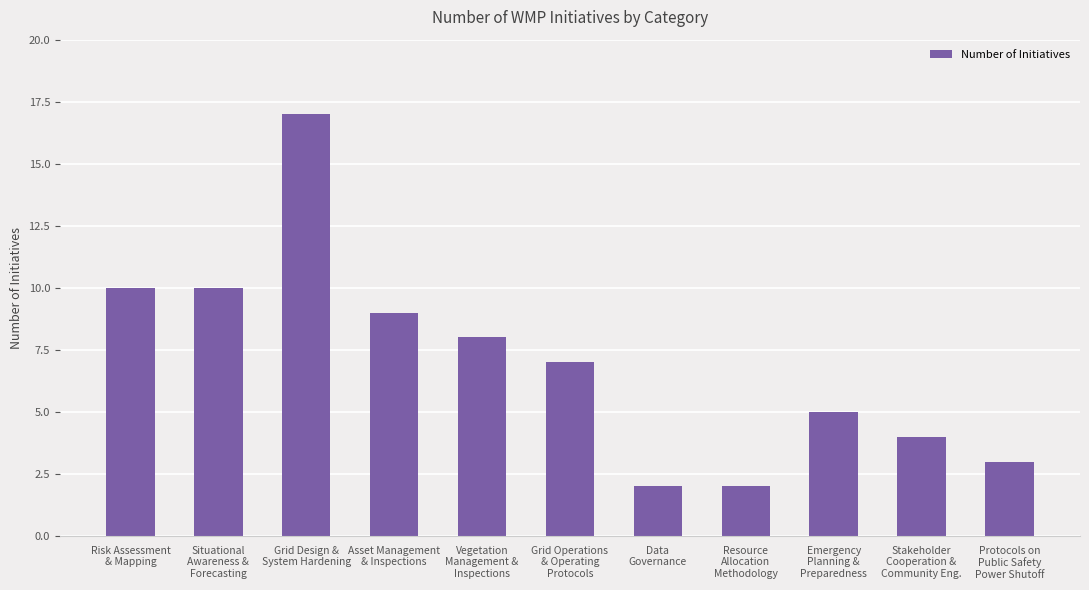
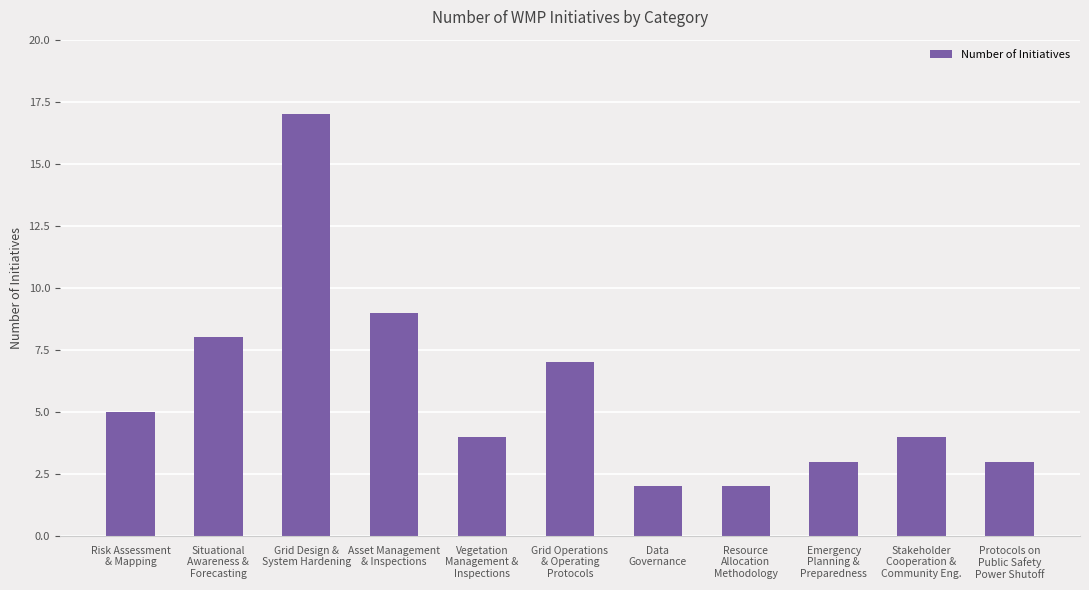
Risk Assessment & Mapping: 10 -> 5
Situational Awareness & Forecasting: 10 -> 8
Vegetation Management & Inspections: 8 -> 4
Emergency Planning & Preparedness: 5 -> 3
